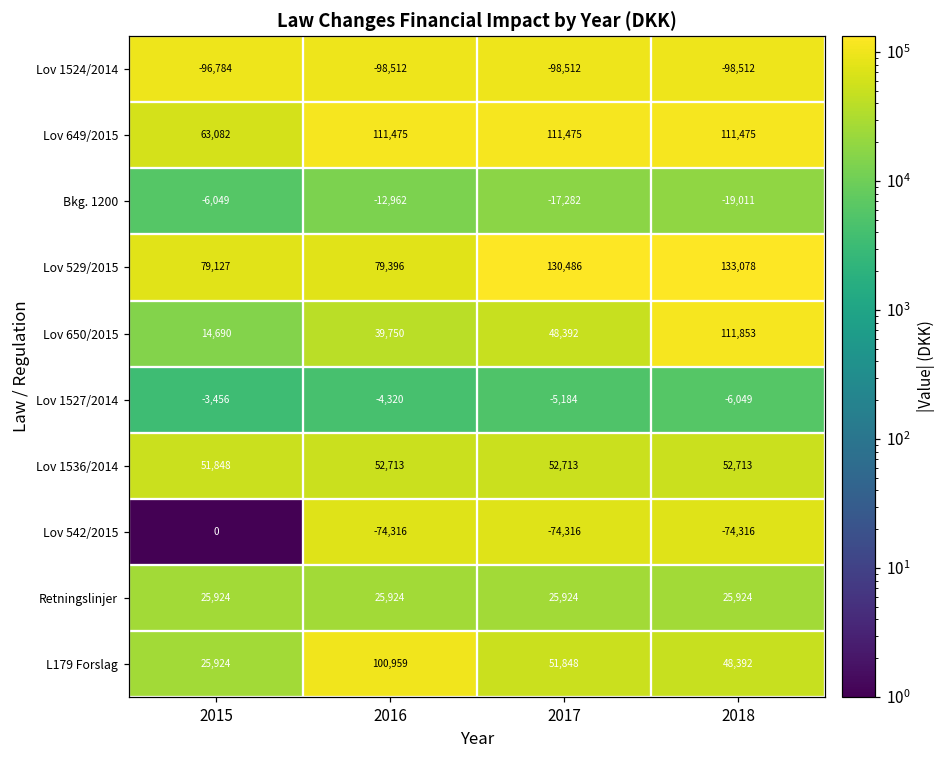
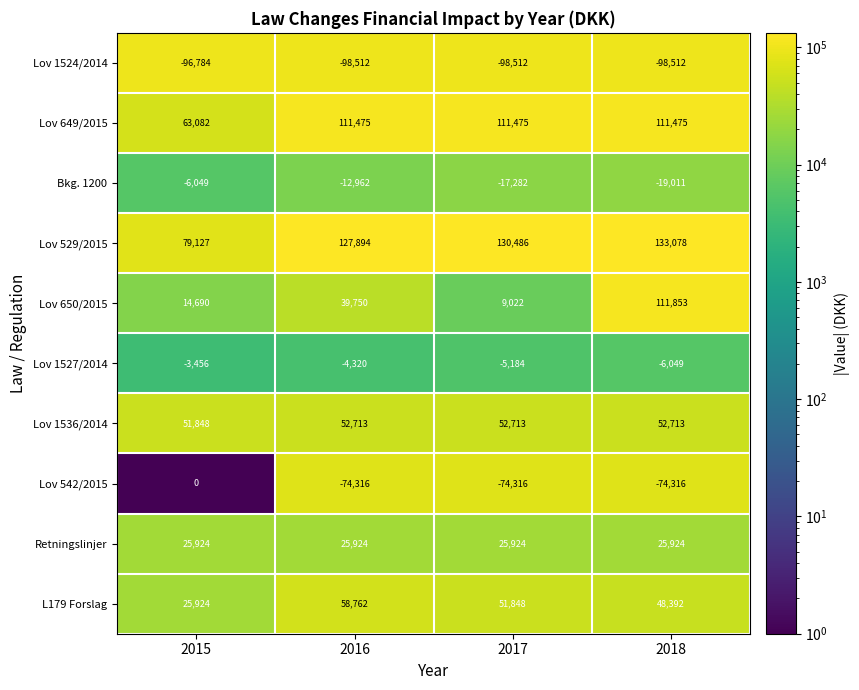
Lov 529/2015, 2016: 79,396 -> 127,894
Lov 650/2015, 2017: 48,392 -> 9,022
L179 Forslag, 2016: 100,959 -> 58,762
